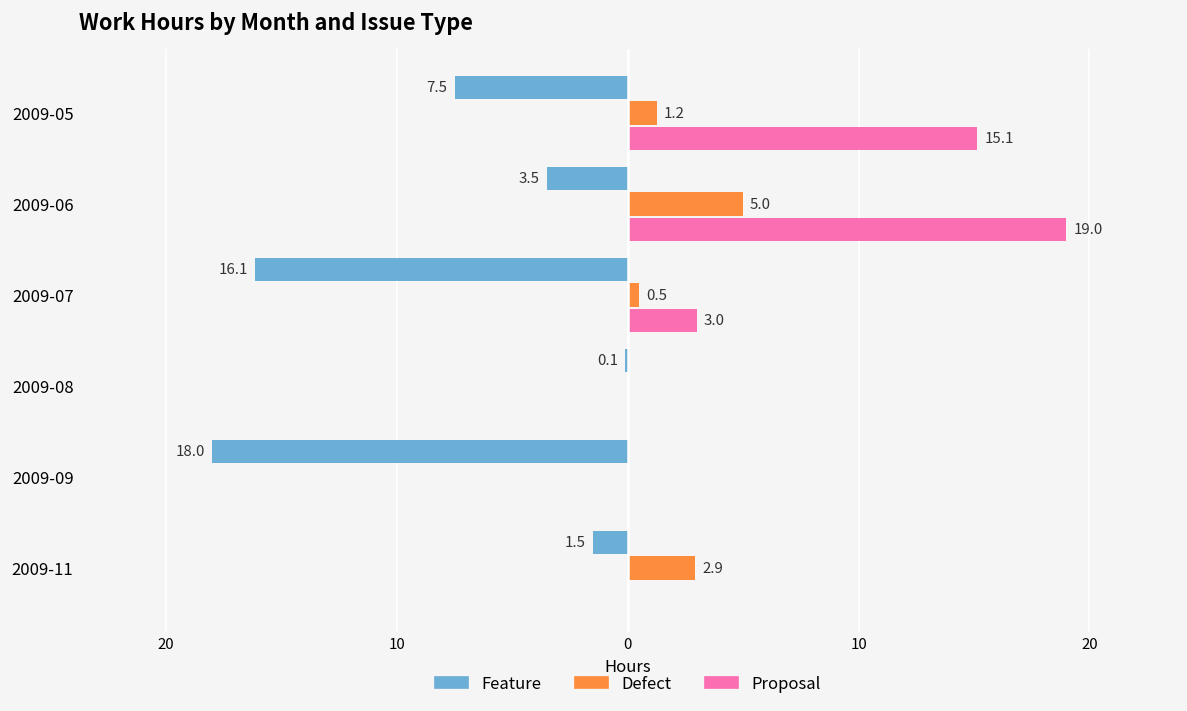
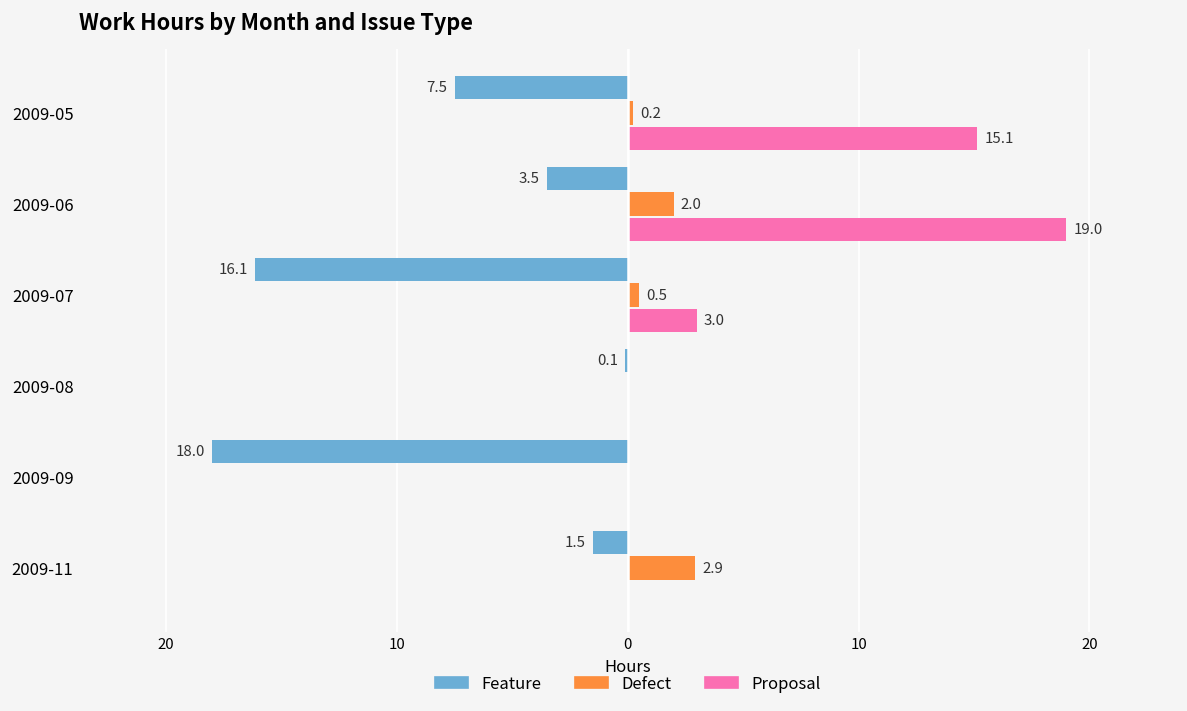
Defect, 2009-05: 1.2 -> 0.2
Defect, 2009-06: 5.0 -> 2.0
